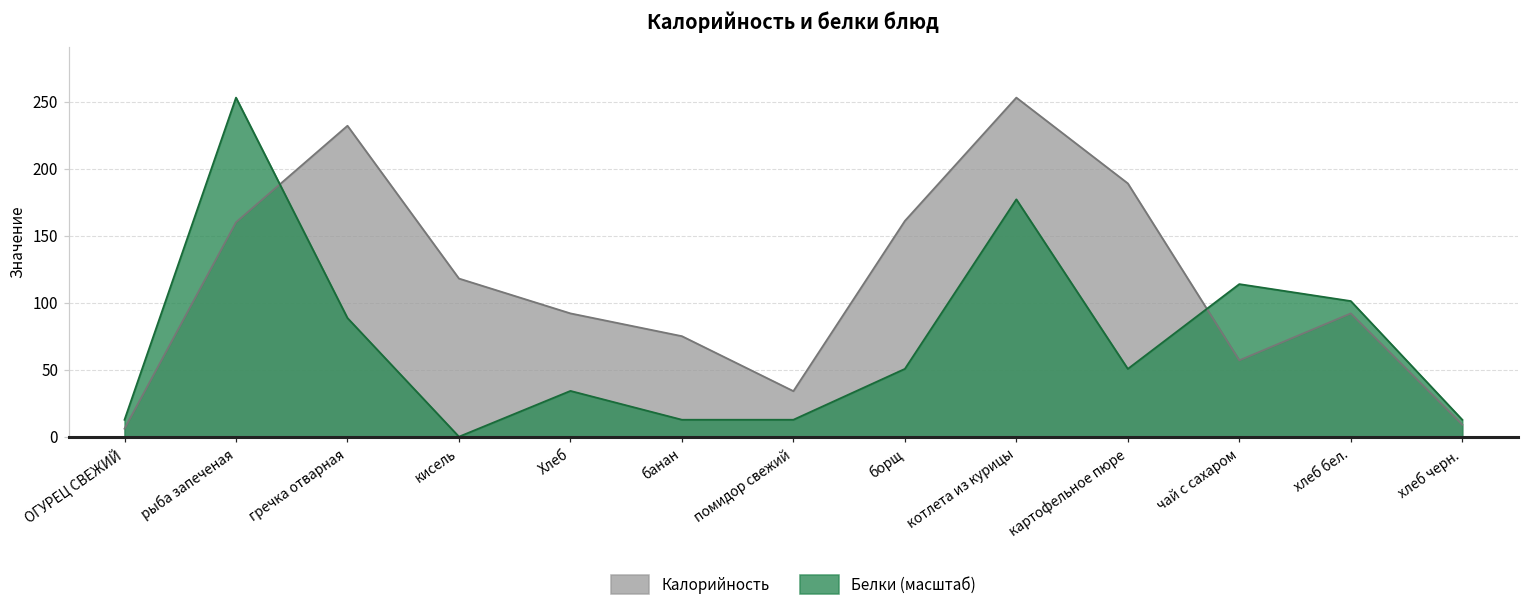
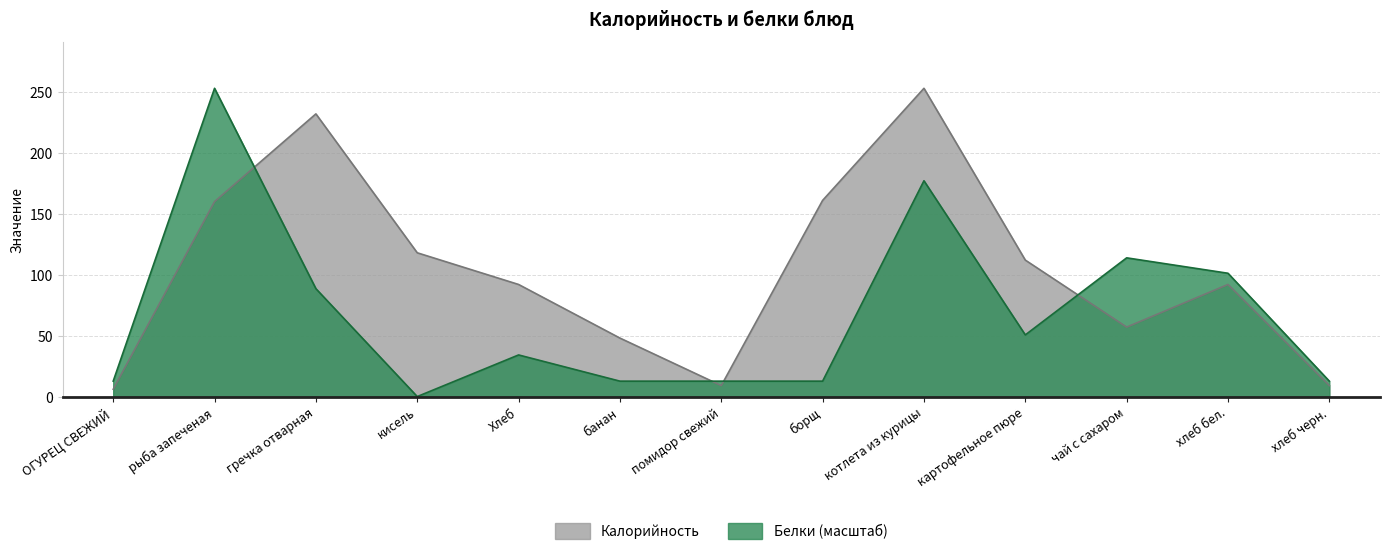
Калорийность, банан: 75 -> 48
Калорийность, помидор свежий: 34 -> 9
Белки (масштаб), борщ: 51 -> 13
Калорийность, картофельное пюре: 189 -> 112
